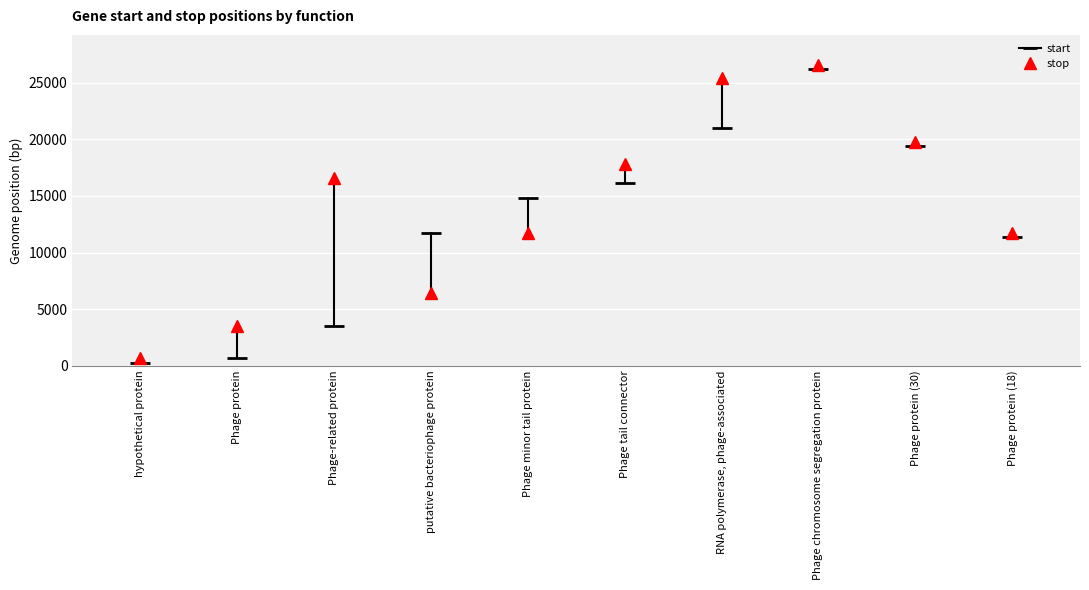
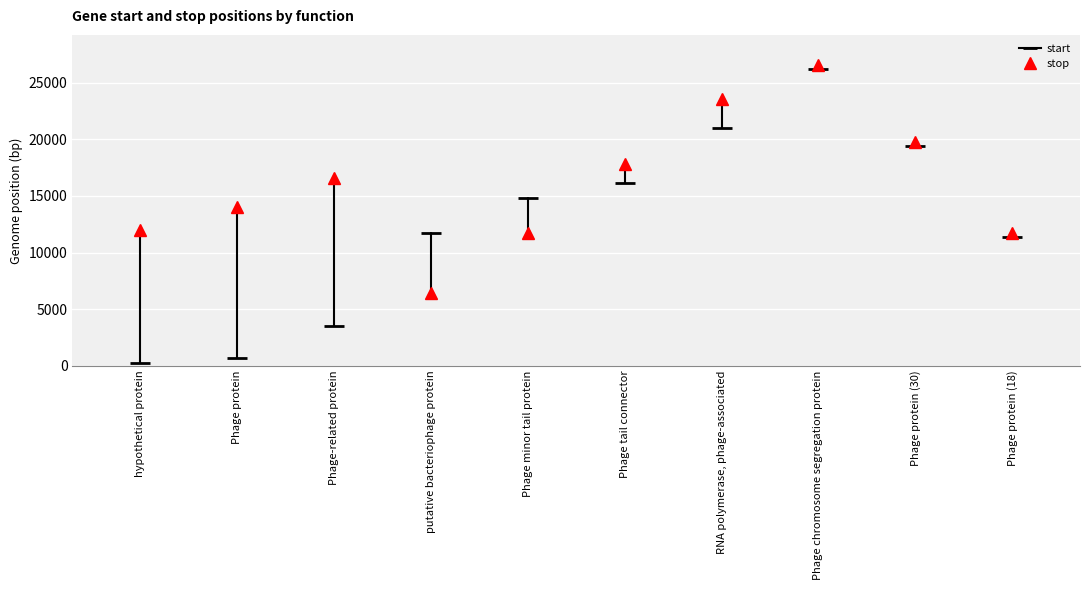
stop, hypothetical protein: 700 -> 12000
stop, Phage protein: 3500 -> 14000
stop, RNA polymerase, phage-associated: 25400 -> 23500
